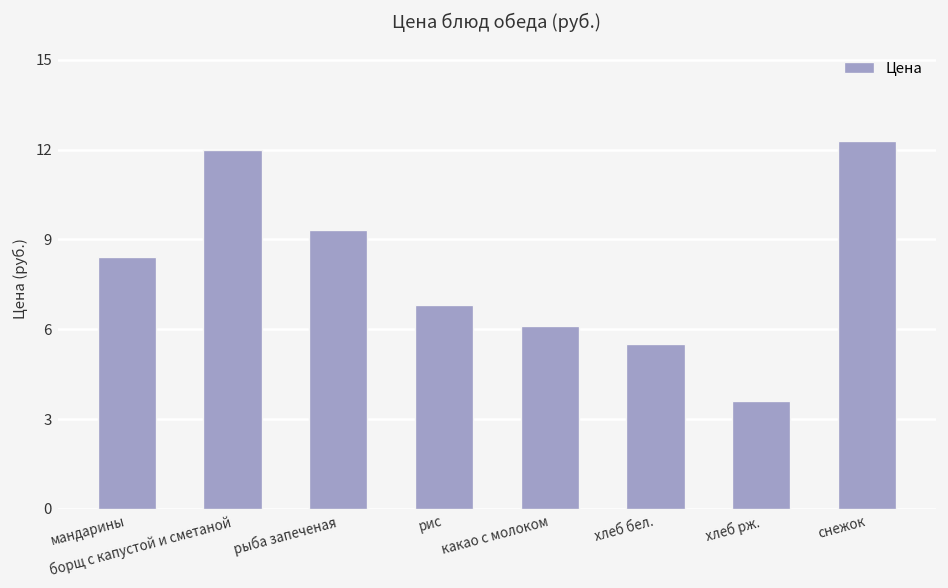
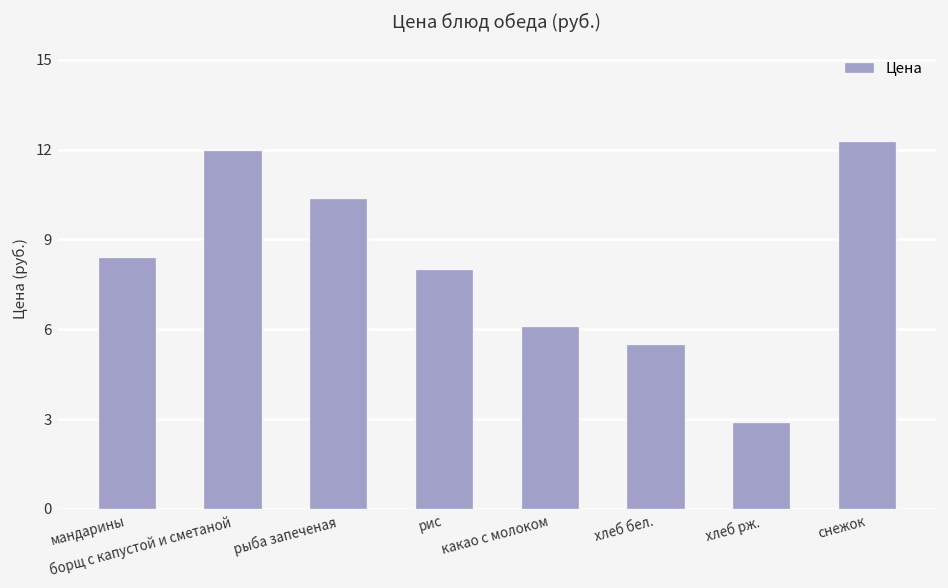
рыба запеченая: 9.3 -> 10.4
рис: 6.8 -> 8.0
хлеб рж.: 3.6 -> 2.9
